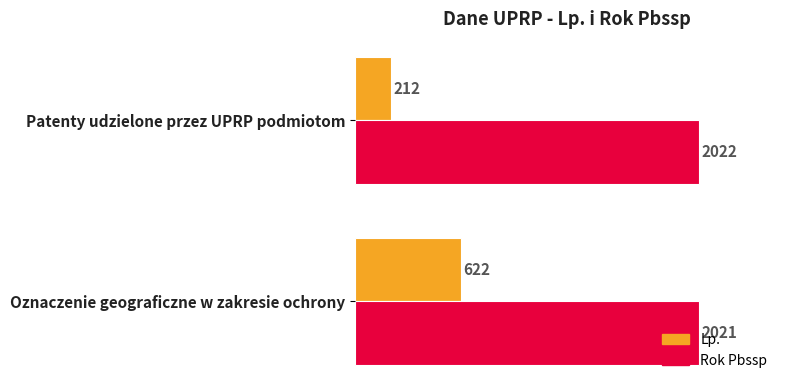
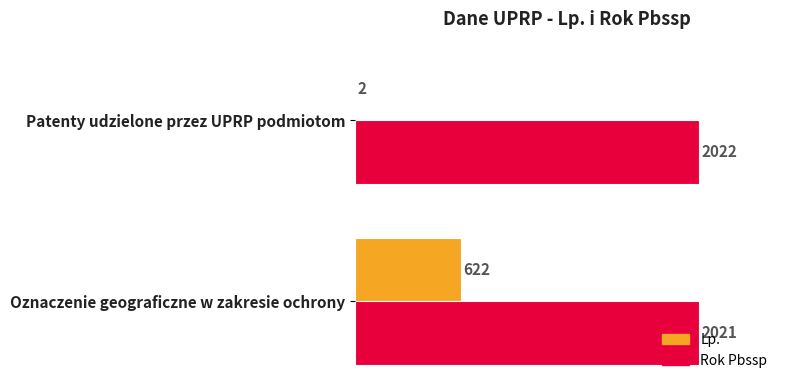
Lp., Patenty udzielone przez UPRP podmiotom: 212 -> 2
